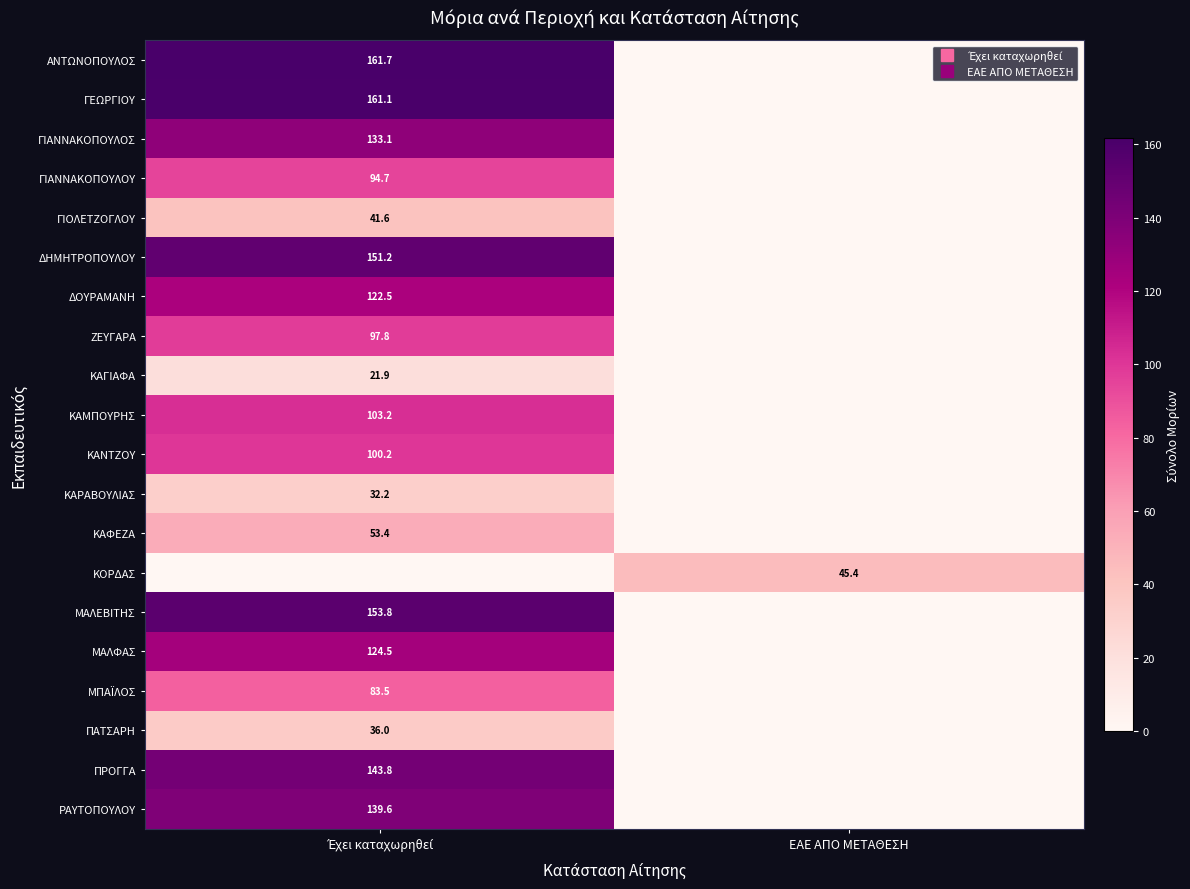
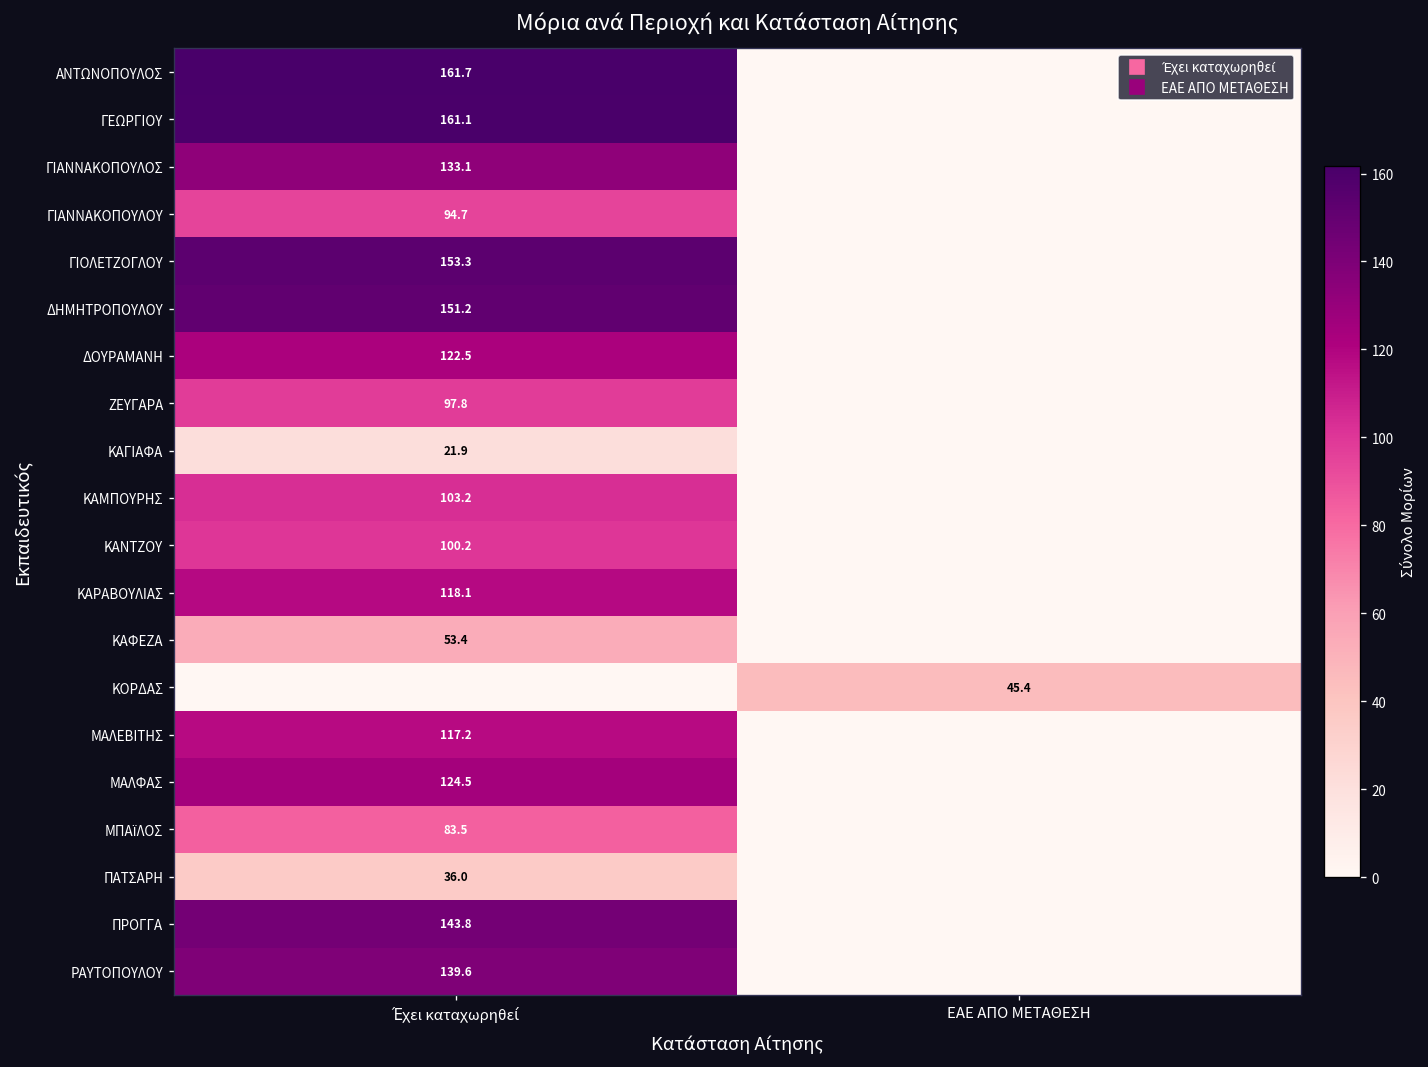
ΓΙΟΛΕΤΖΟΓΛΟΥ, Έχει καταχωρηθεί: 41.6 -> 153.3
ΚΑΡΑΒΟΥΛΙΑΣ, Έχει καταχωρηθεί: 32.2 -> 118.1
ΜΑΛΕΒΙΤΗΣ, Έχει καταχωρηθεί: 153.8 -> 117.2
